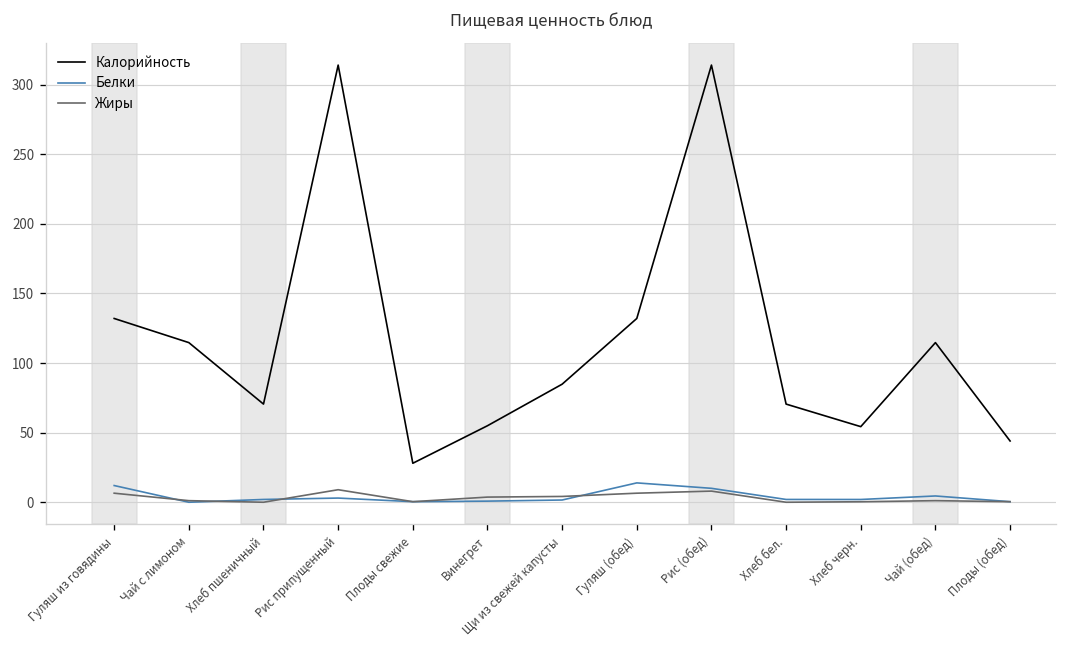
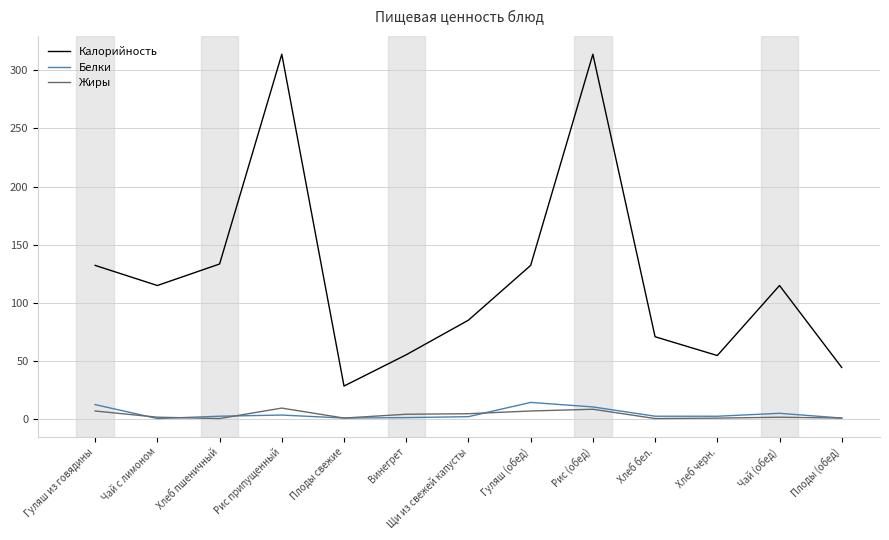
Калорийность, Хлеб пшеничный: 71 -> 133
